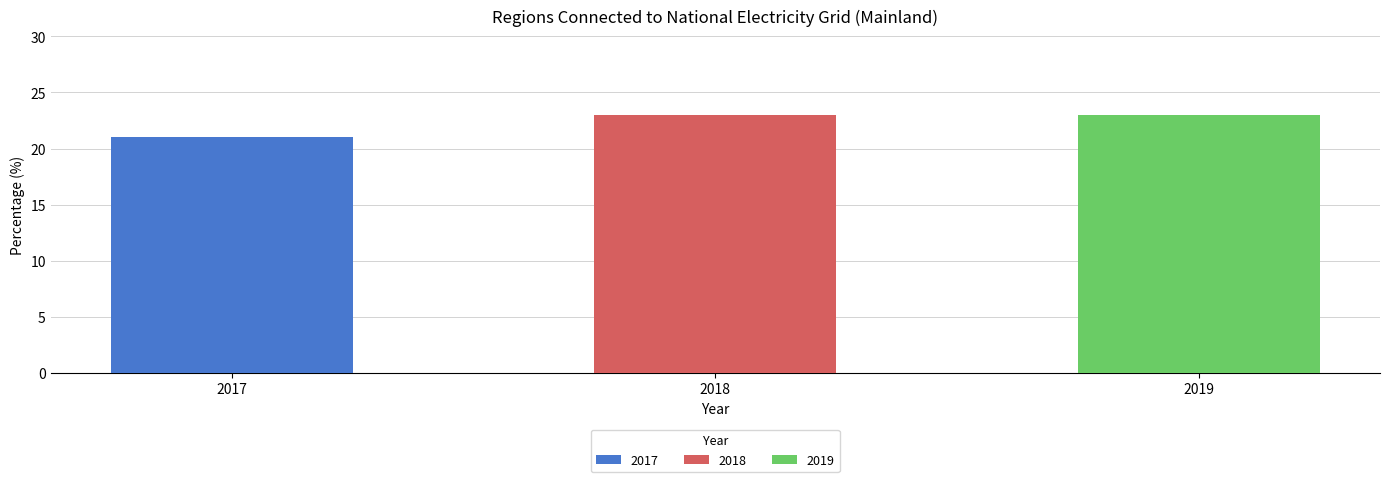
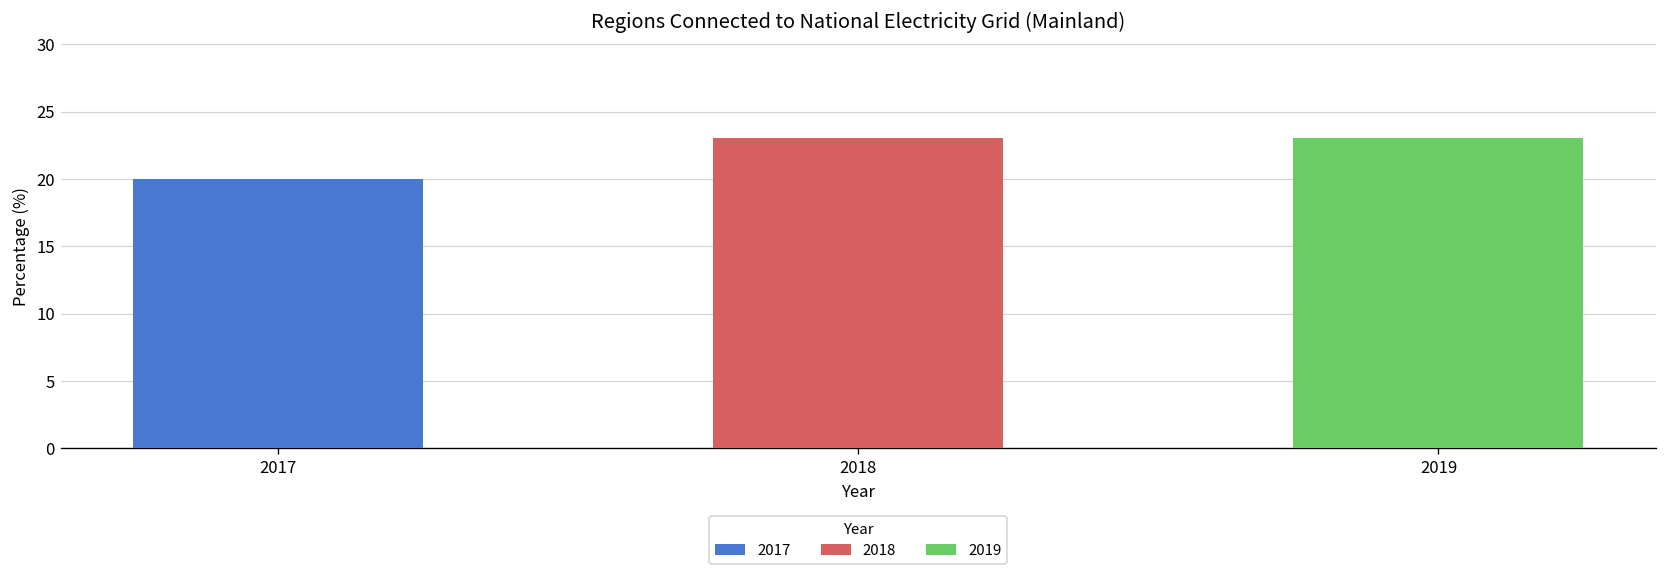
2017: 21 -> 20
